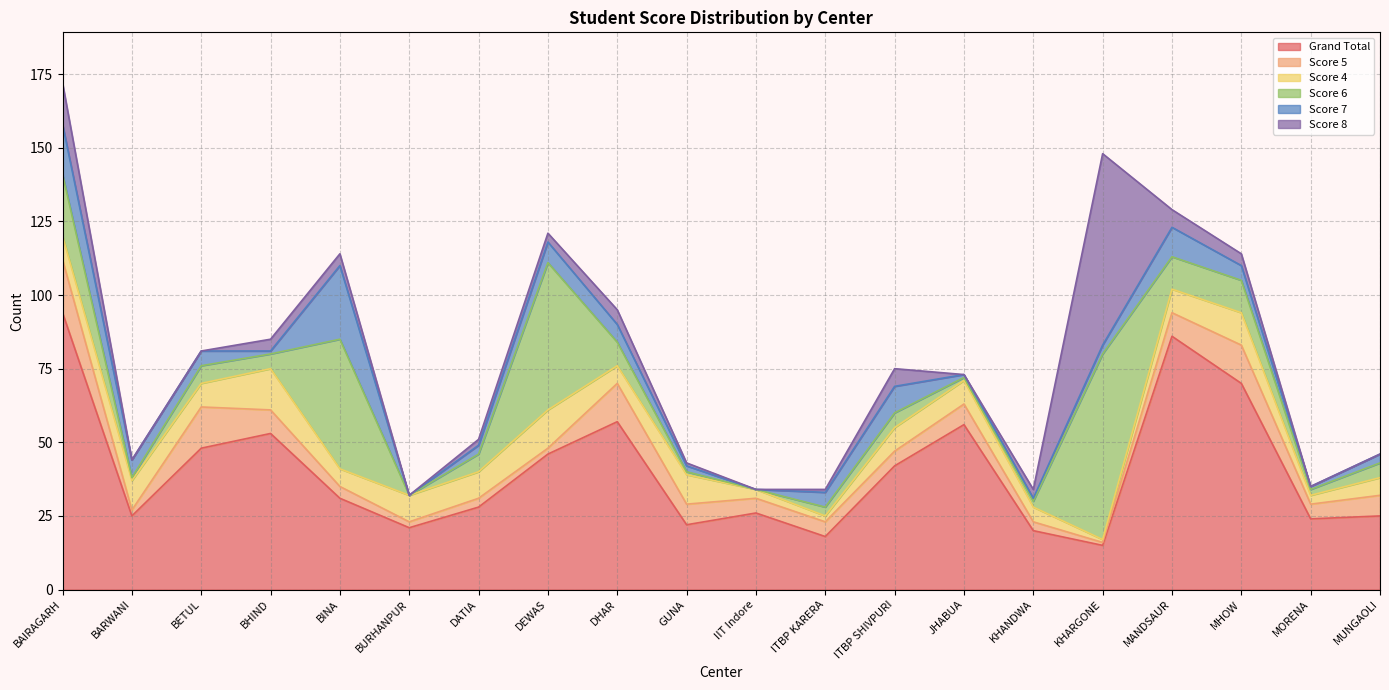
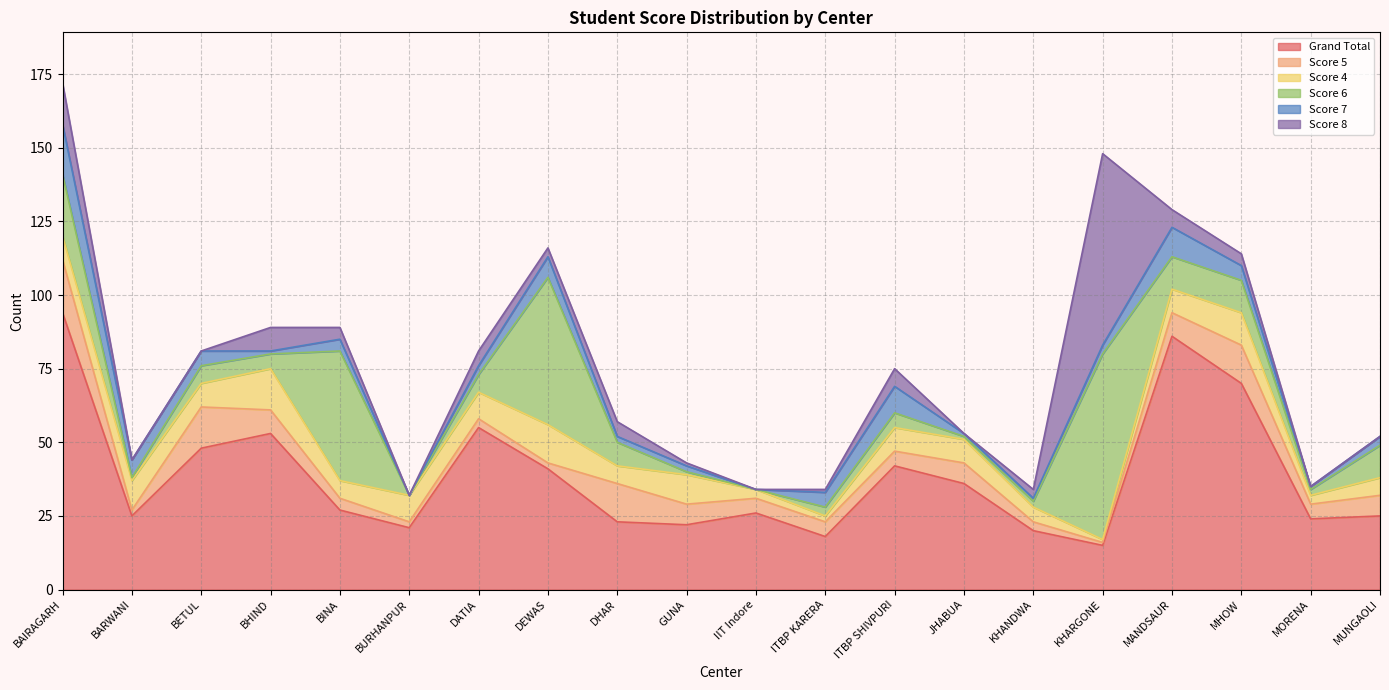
Score 8, BHIND: 4 -> 8
Grand Total, BINA: 31 -> 27
Score 7, BINA: 25 -> 4
Grand Total, DATIA: 28 -> 55
Score 8, DATIA: 2 -> 5
Grand Total, DEWAS: 46 -> 41
Grand Total, DHAR: 57 -> 23
Score 7, DHAR: 6 -> 2
Grand Total, JHABUA: 56 -> 36
Score 6, MUNGAOLI: 5 -> 11
